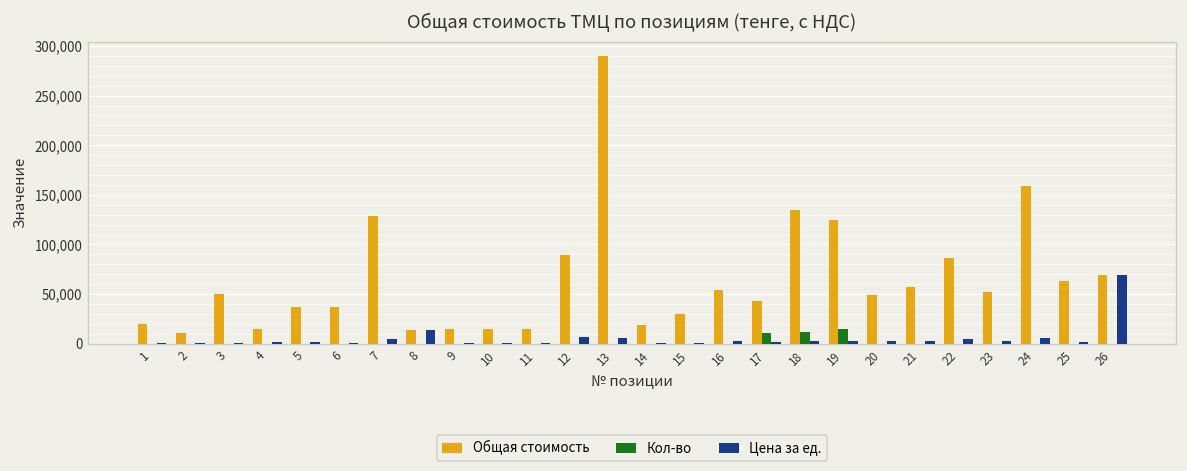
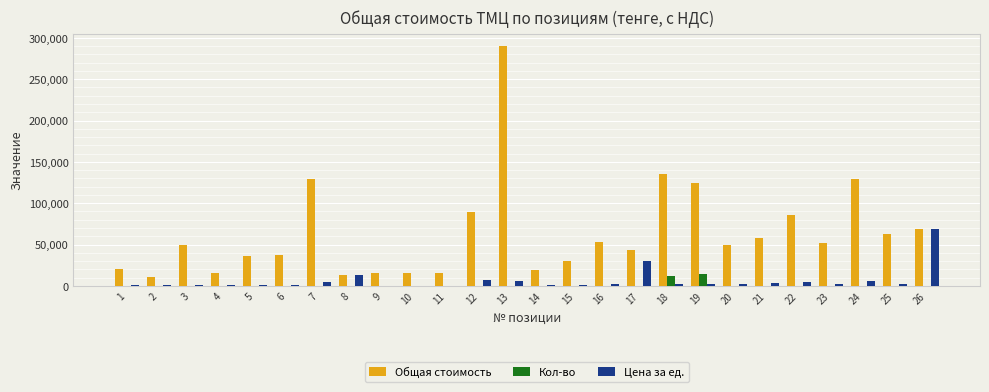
Кол-во, 17: 10,000 -> 0
Цена за ед., 17: 0 -> 30,000
Общая стоимость, 24: 160,000 -> 130,000
